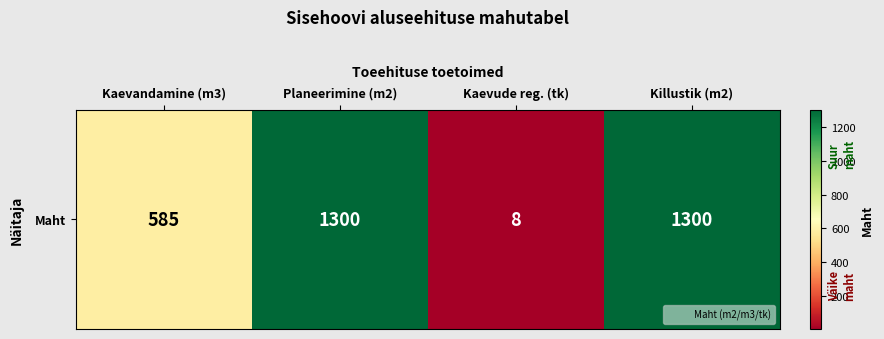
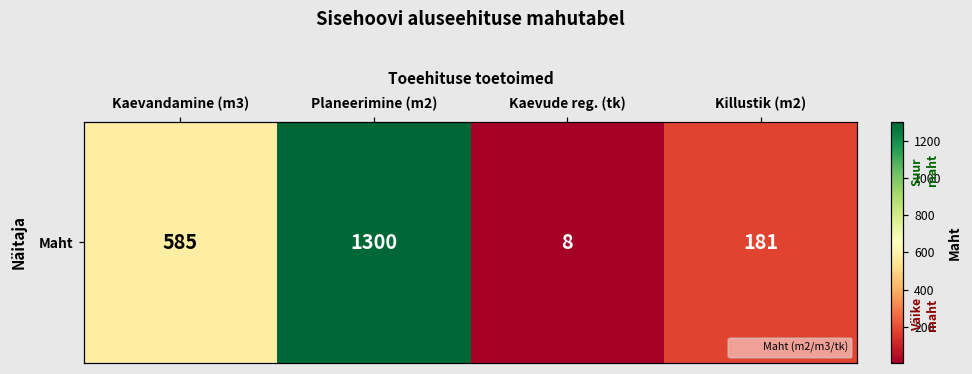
Maht, Killustik (m2): 1300 -> 181
